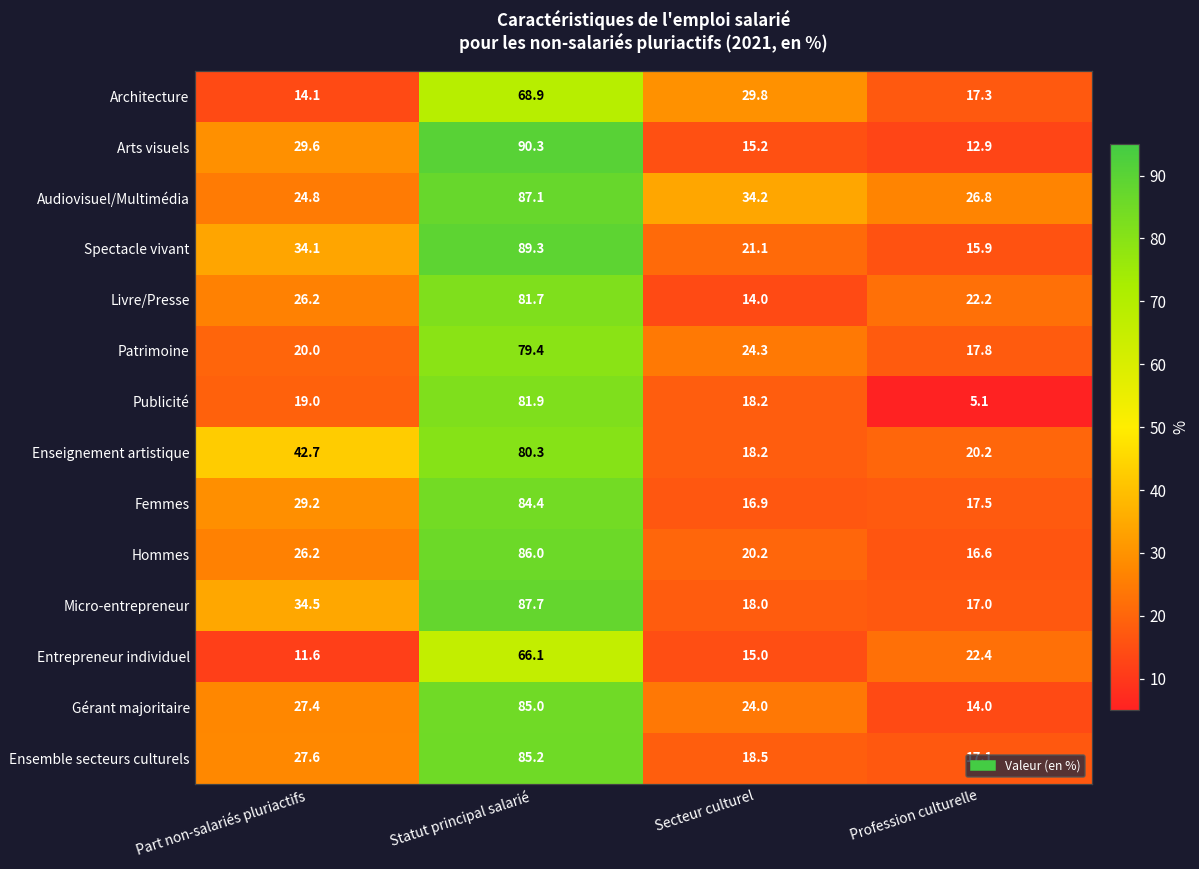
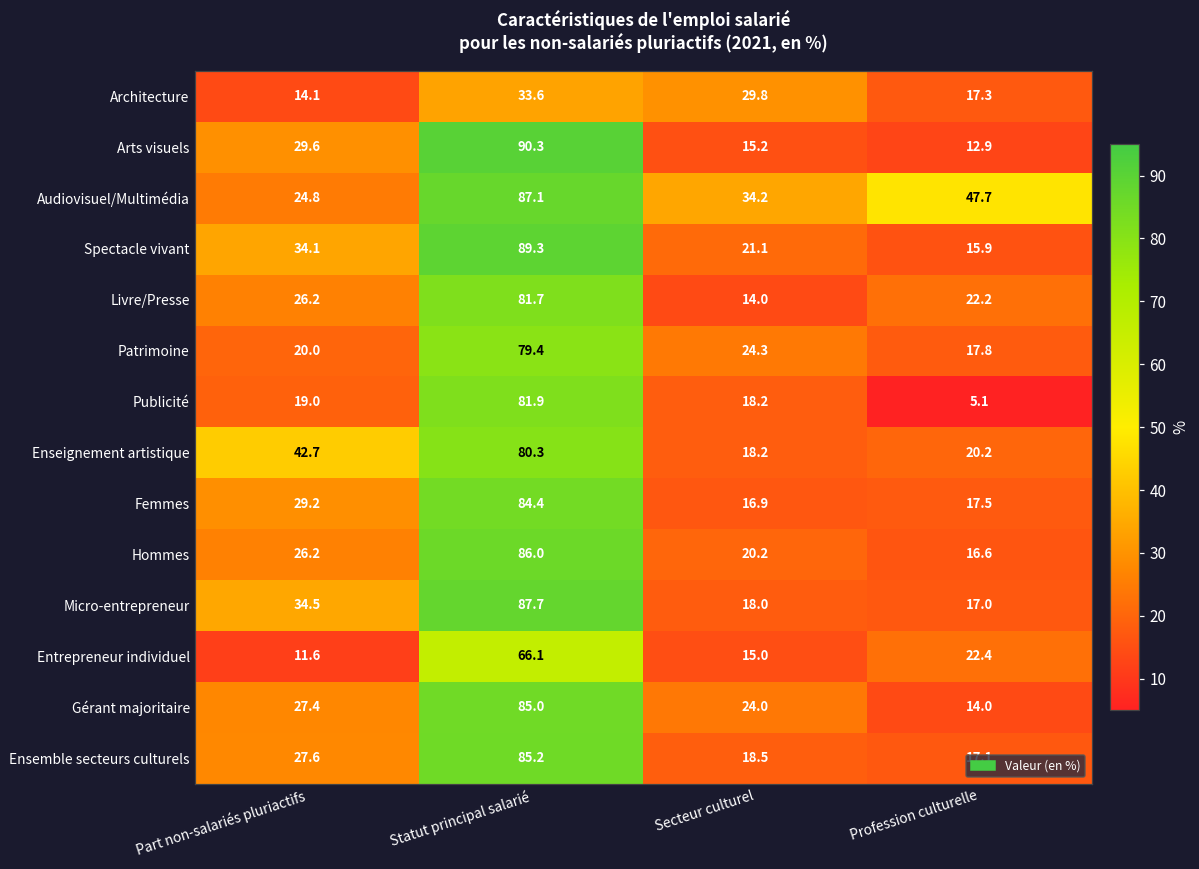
Architecture, Statut principal salarié: 68.9 -> 33.6
Audiovisuel/Multimédia, Profession culturelle: 26.8 -> 47.7
